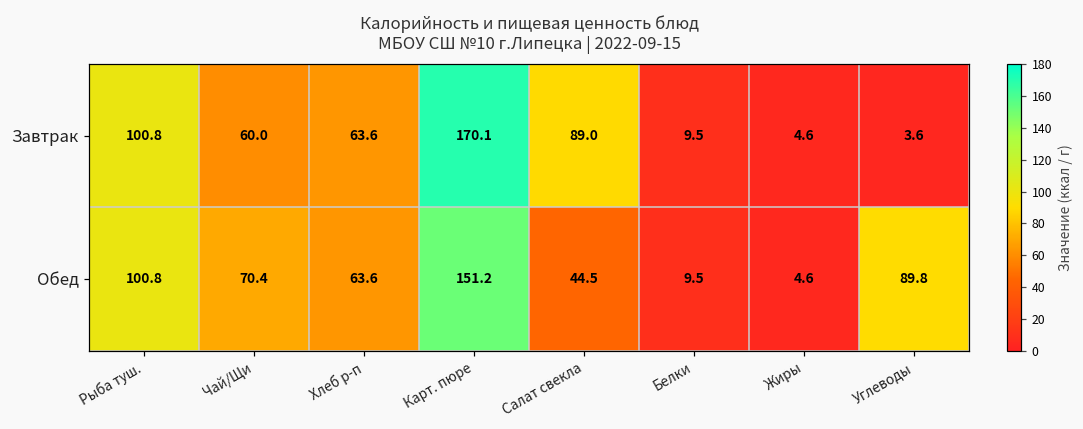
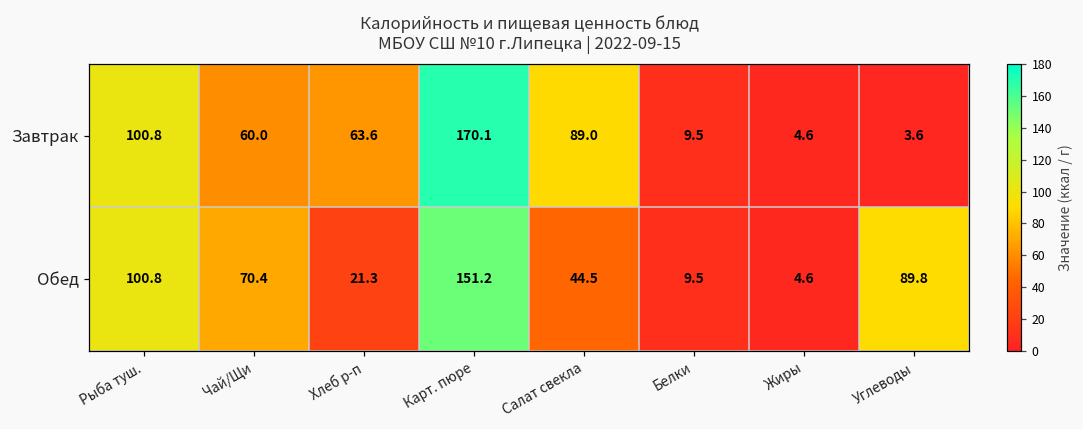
Обед, Хлеб р-п: 63.6 -> 21.3
